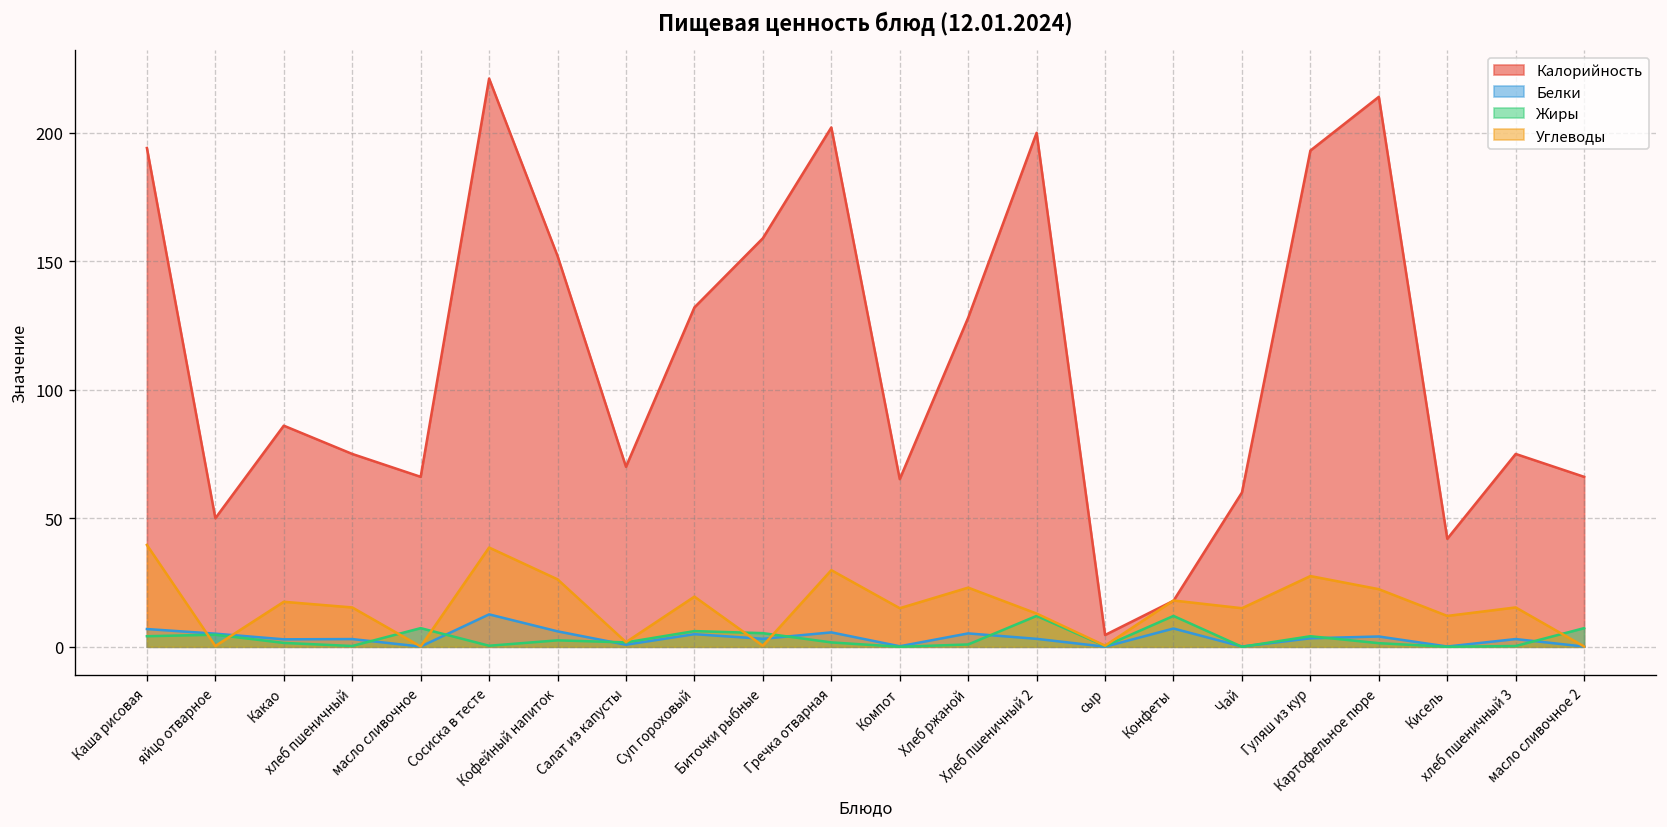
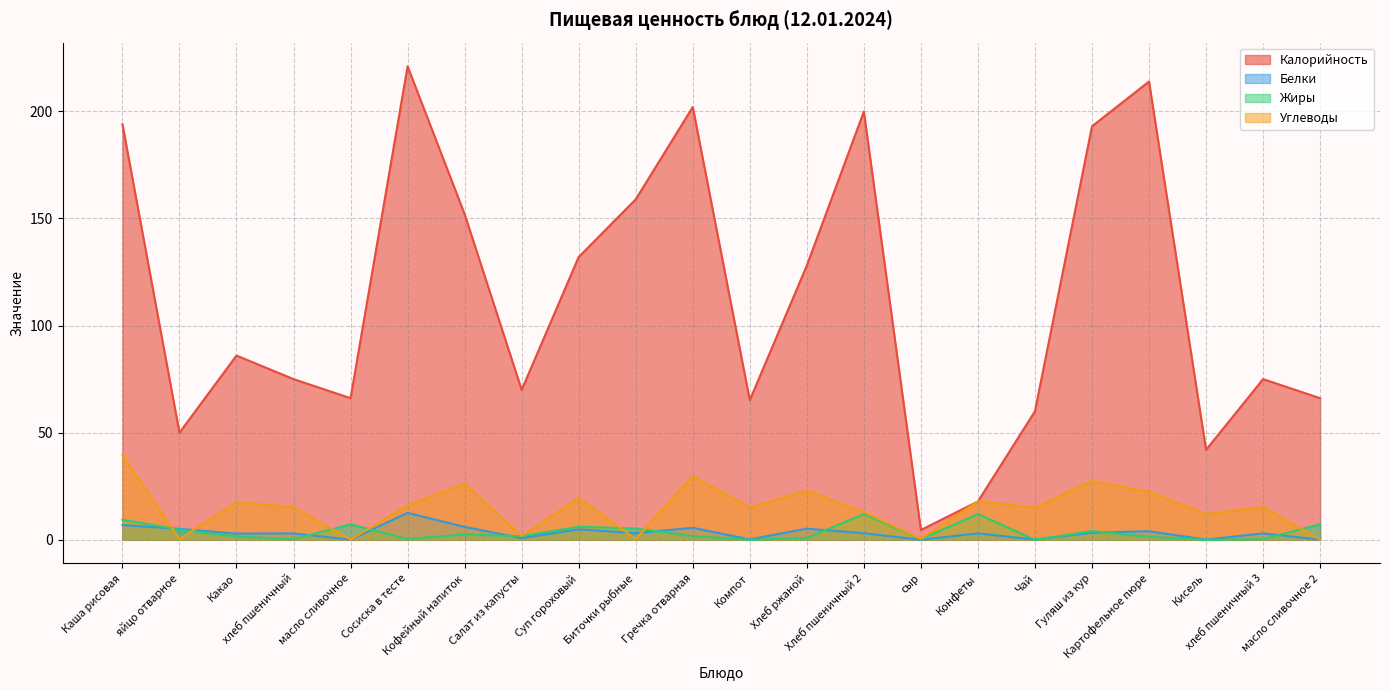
Жиры, Каша рисовая: 4 -> 9
Углеводы, Сосиска в тесте: 39 -> 16
Белки, Конфеты: 7 -> 3
